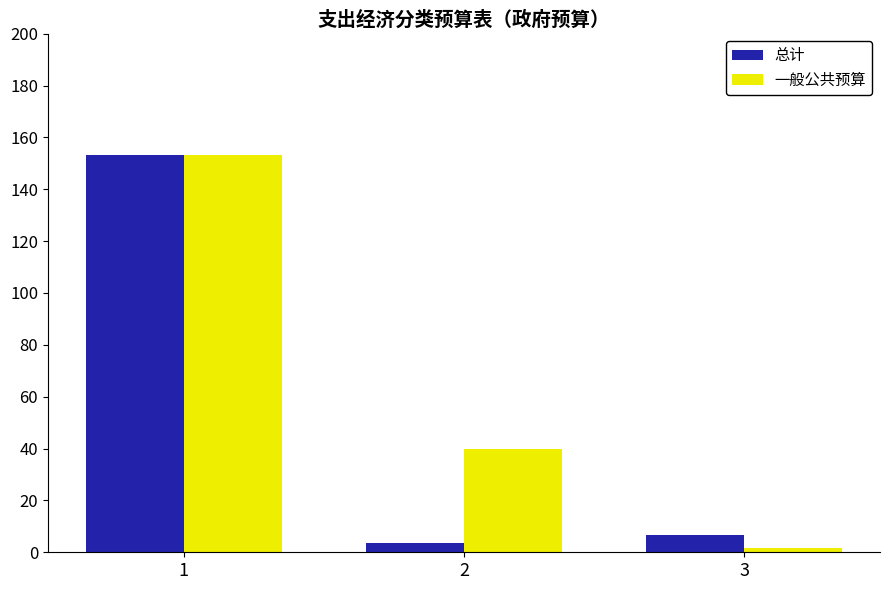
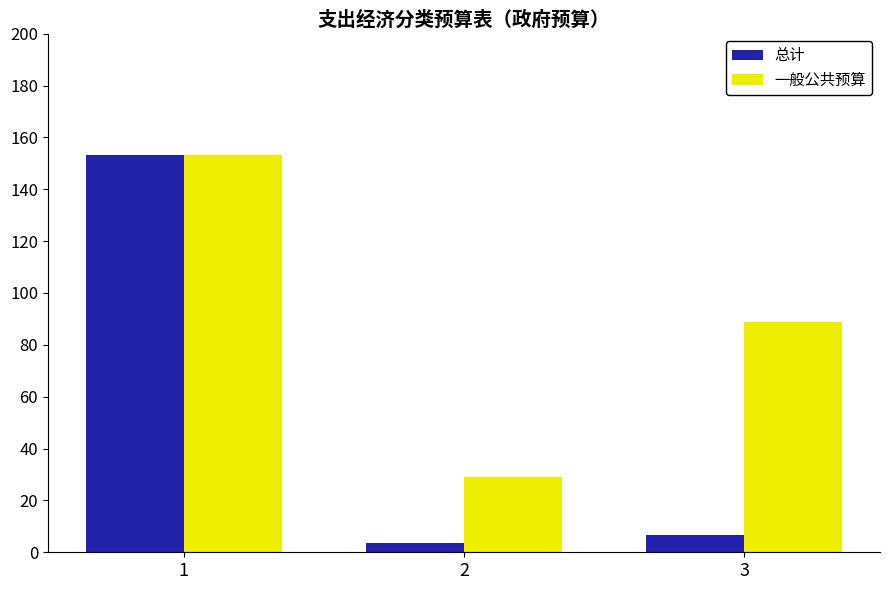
一般公共预算, 2: 40 -> 29
一般公共预算, 3: 2 -> 89
